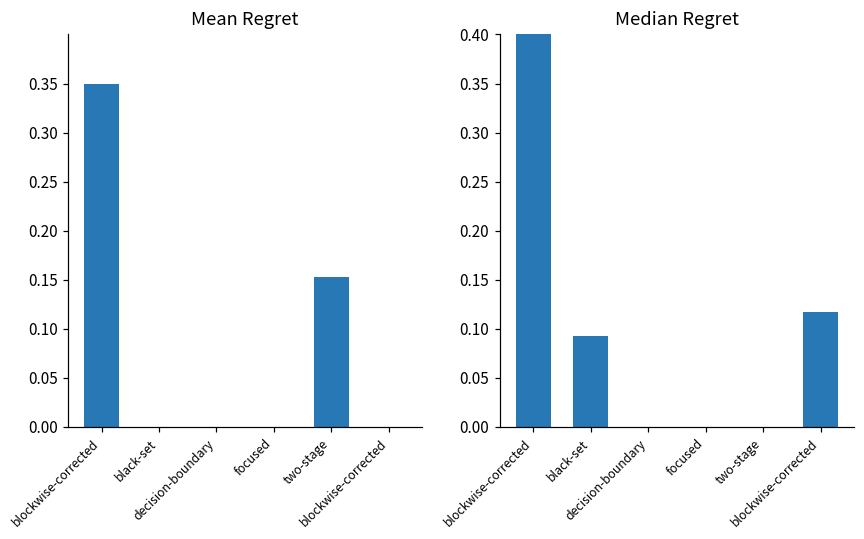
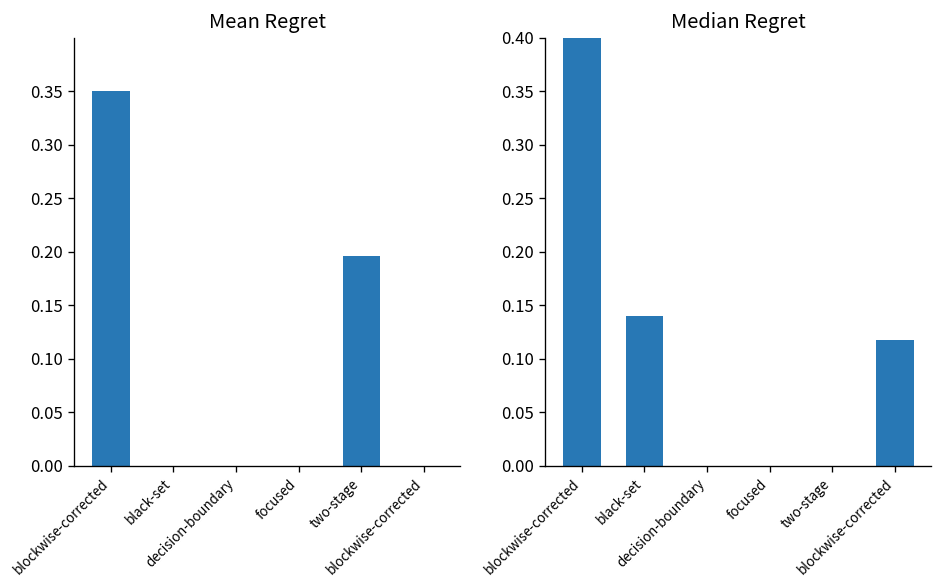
Mean Regret, two-stage: 0.15 -> 0.20
Median Regret, black-set: 0.09 -> 0.14
